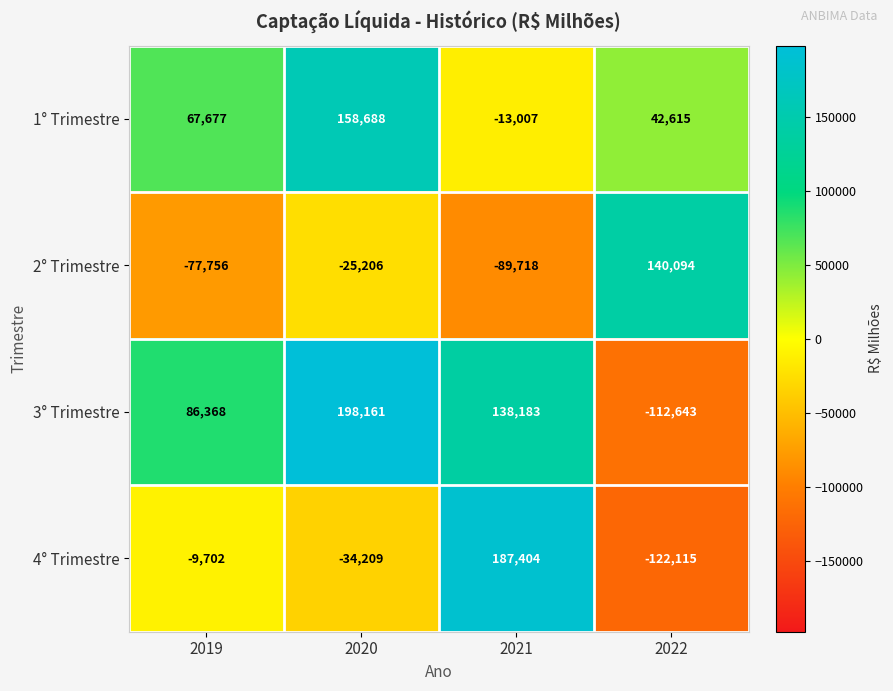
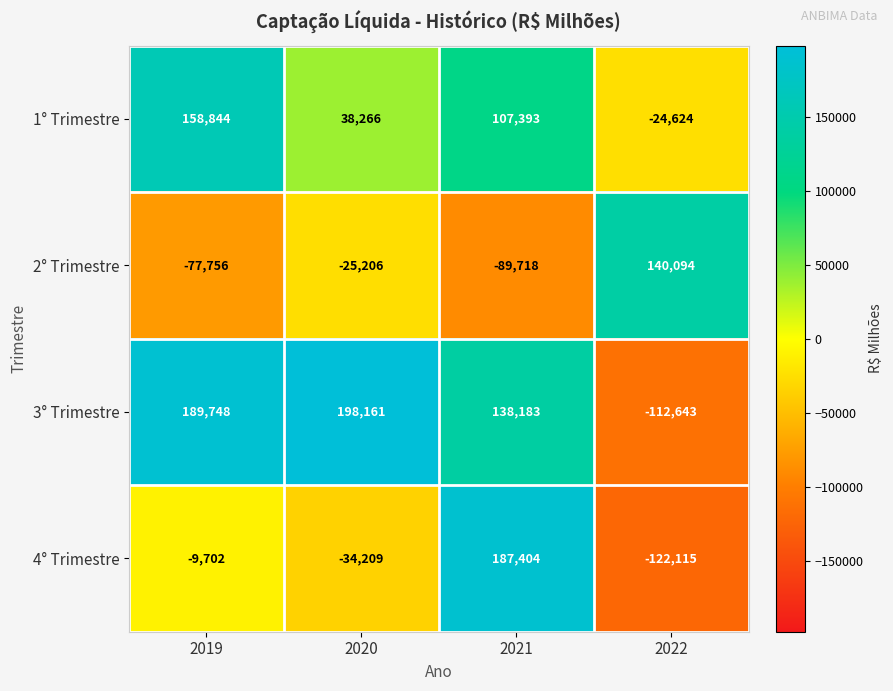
1° Trimestre, 2019: 67,677 -> 158,844
1° Trimestre, 2020: 158,688 -> 38,266
1° Trimestre, 2021: -13,007 -> 107,393
1° Trimestre, 2022: 42,615 -> -24,624
3° Trimestre, 2019: 86,368 -> 189,748
